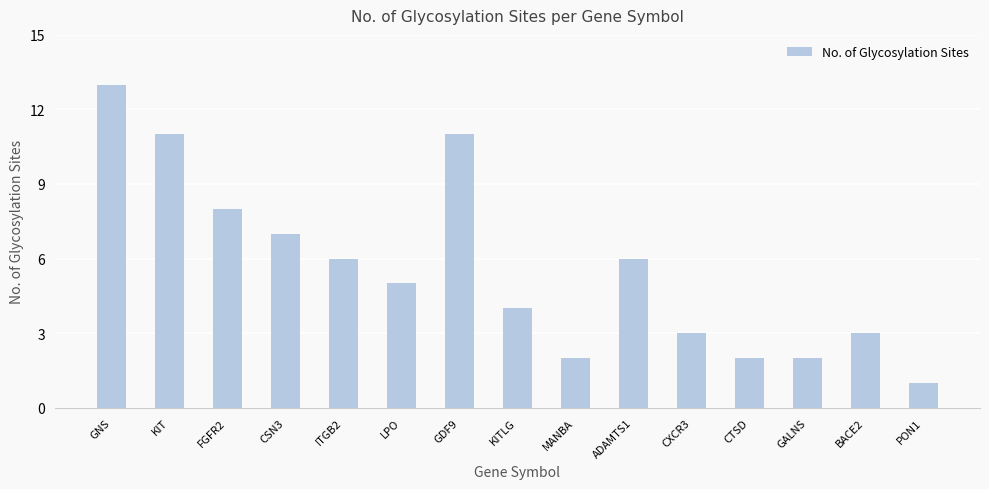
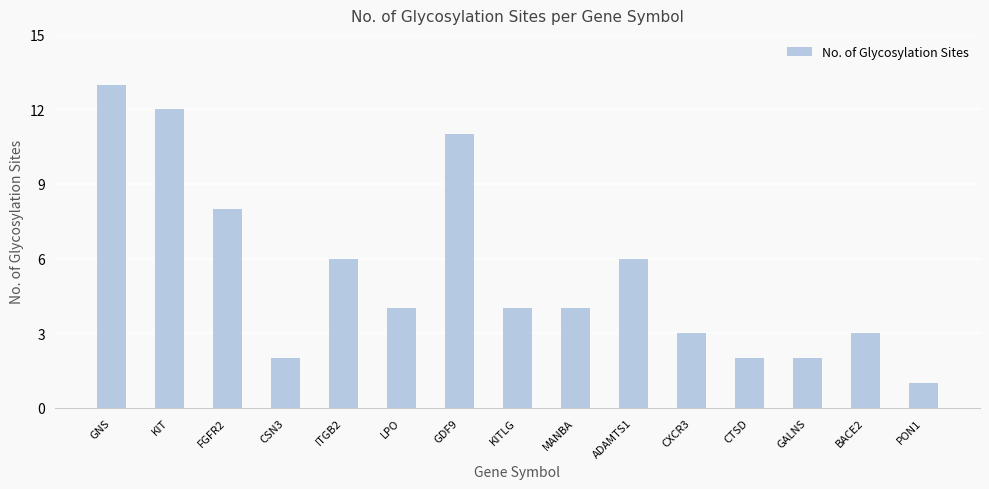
KIT: 11 -> 12
CSN3: 7 -> 2
LPO: 5 -> 4
MANBA: 2 -> 4
